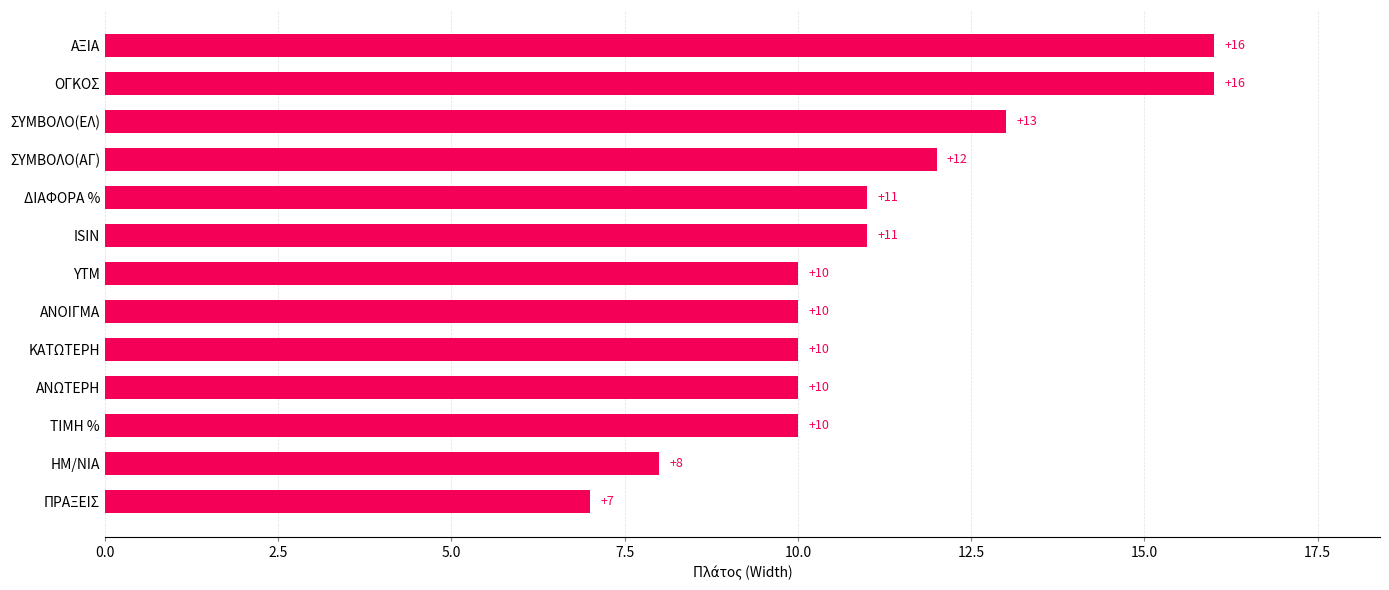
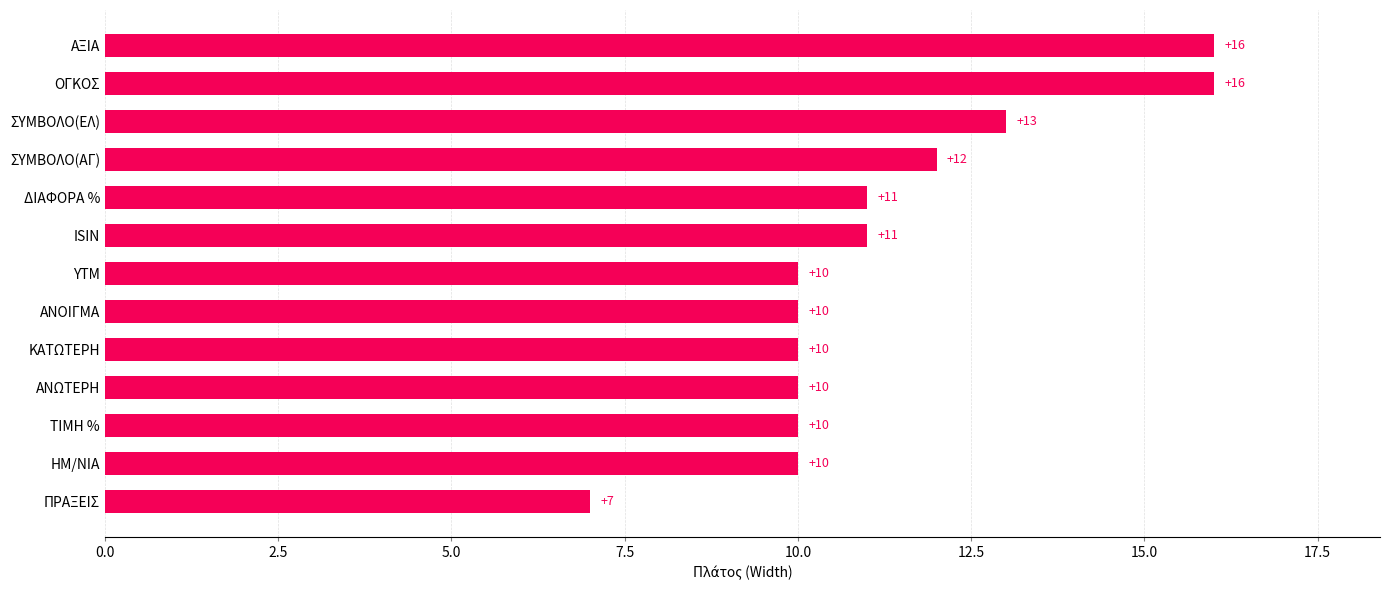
ΗΜ/ΝΙΑ: +8 -> +10
